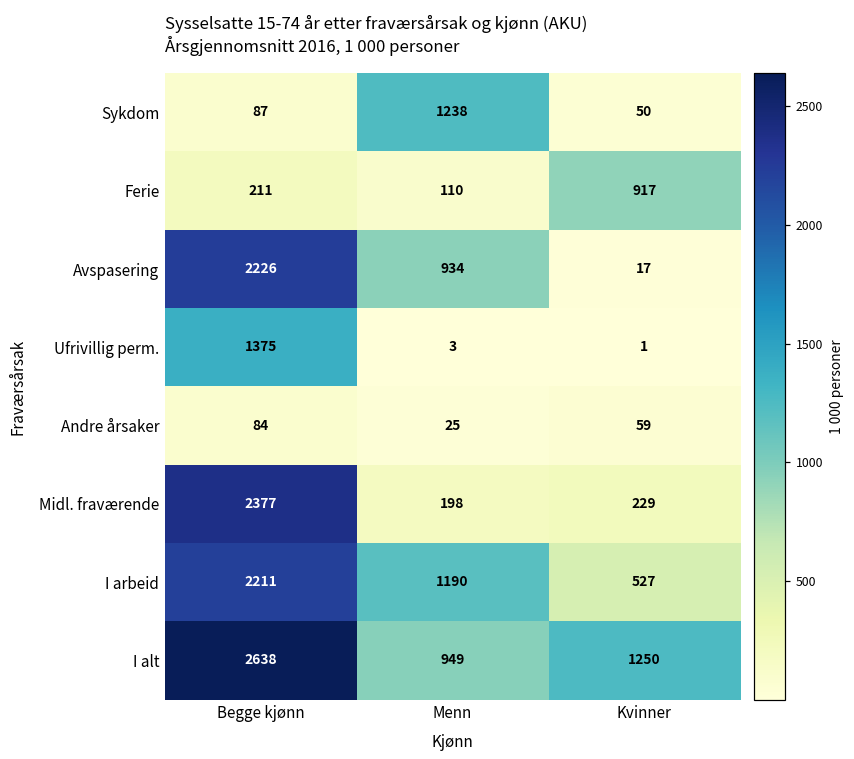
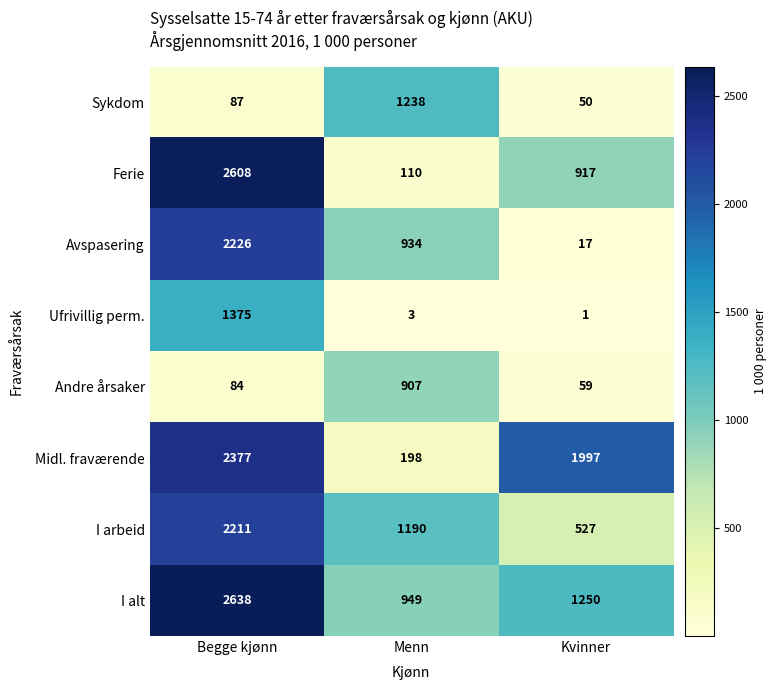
Ferie, Begge kjønn: 211 -> 2608
Andre årsaker, Menn: 25 -> 907
Midl. fraværende, Kvinner: 229 -> 1997
